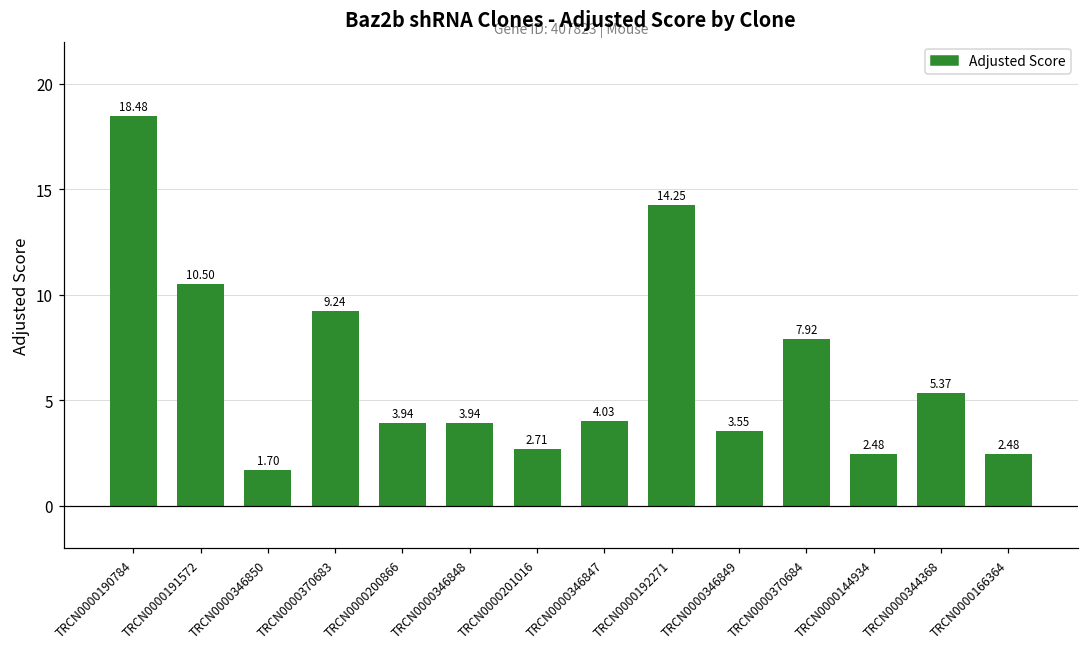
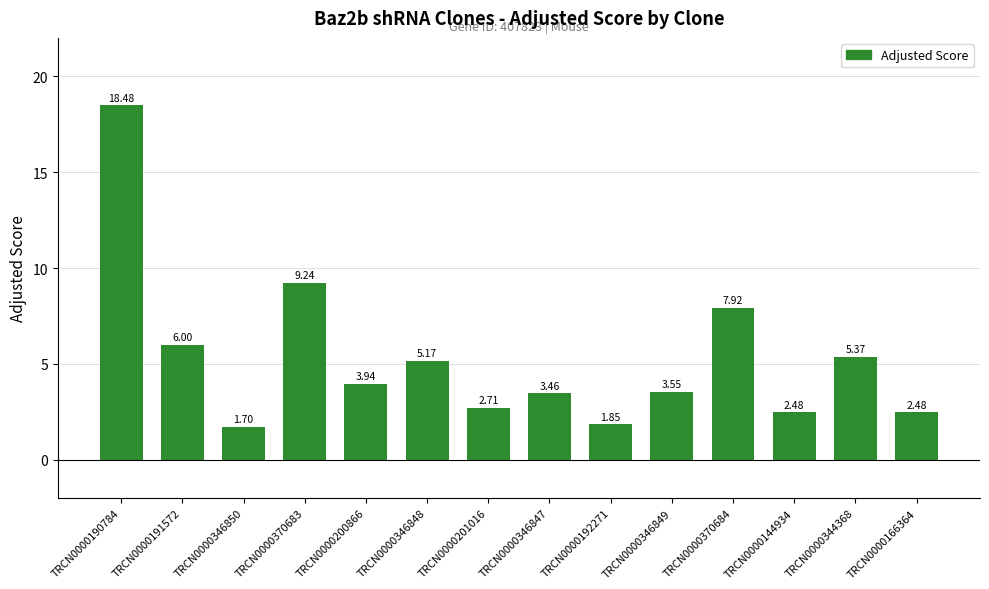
TRCN0000191572: 10.50 -> 6.00
TRCN0000346848: 3.94 -> 5.17
TRCN0000346847: 4.03 -> 3.46
TRCN0000192271: 14.25 -> 1.85
